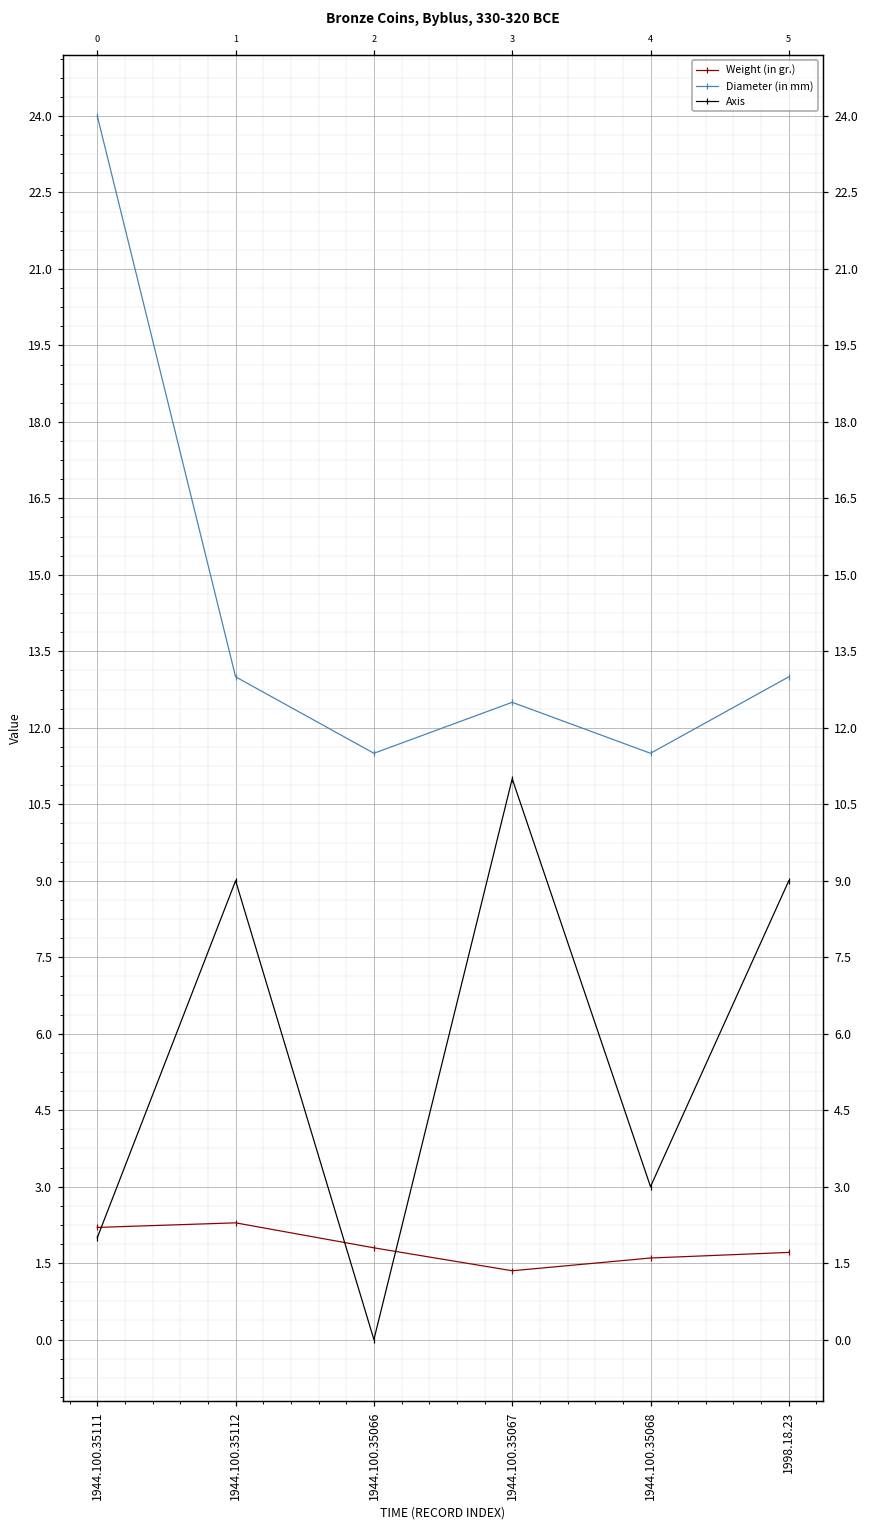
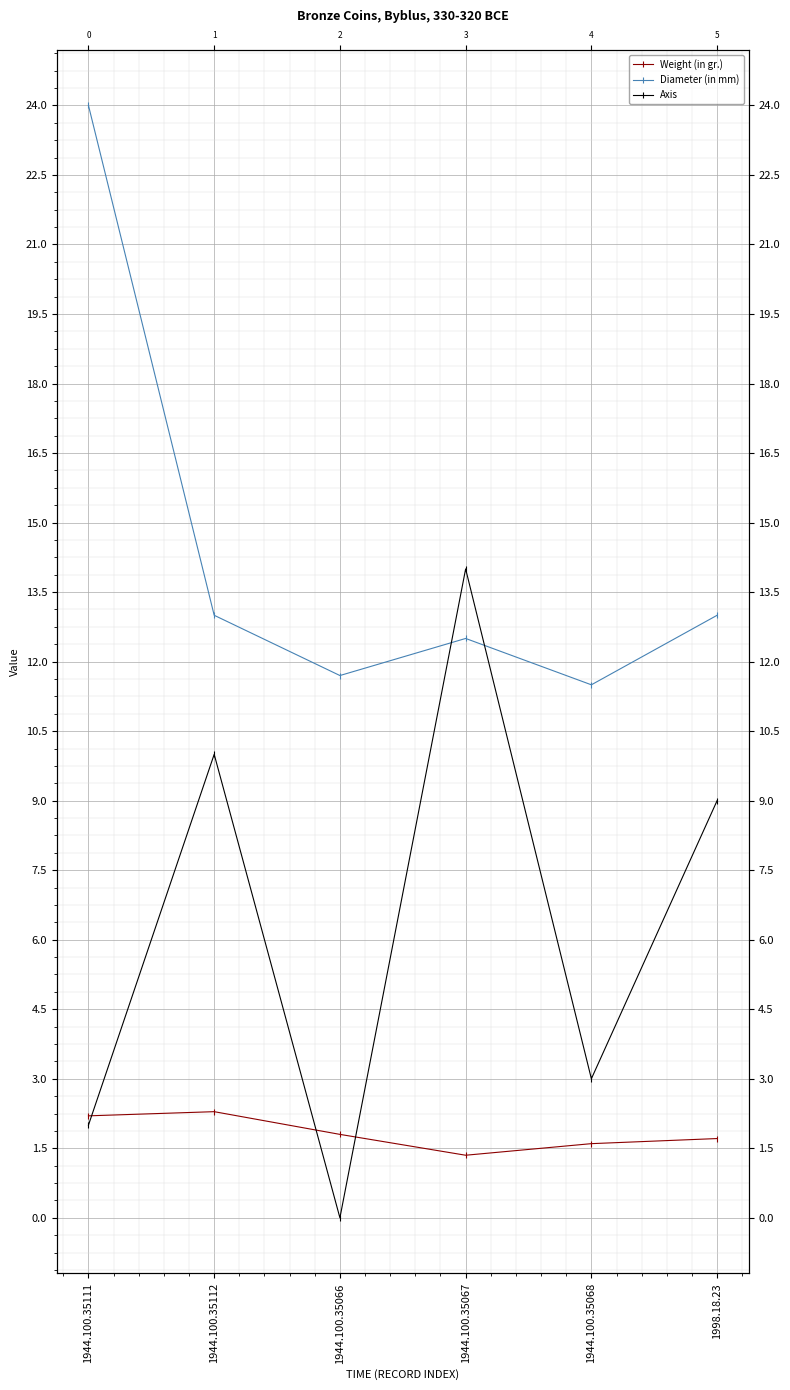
Axis, 1944.100.35112: 9 -> 10
Diameter (in mm), 1944.100.35066: 11.5 -> 11.7
Axis, 1944.100.35067: 11 -> 14
